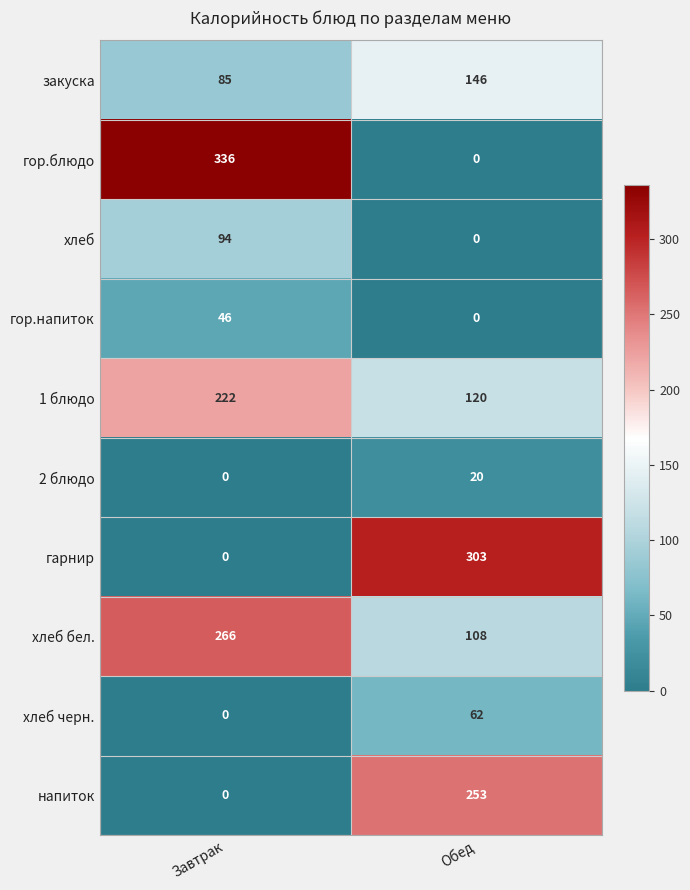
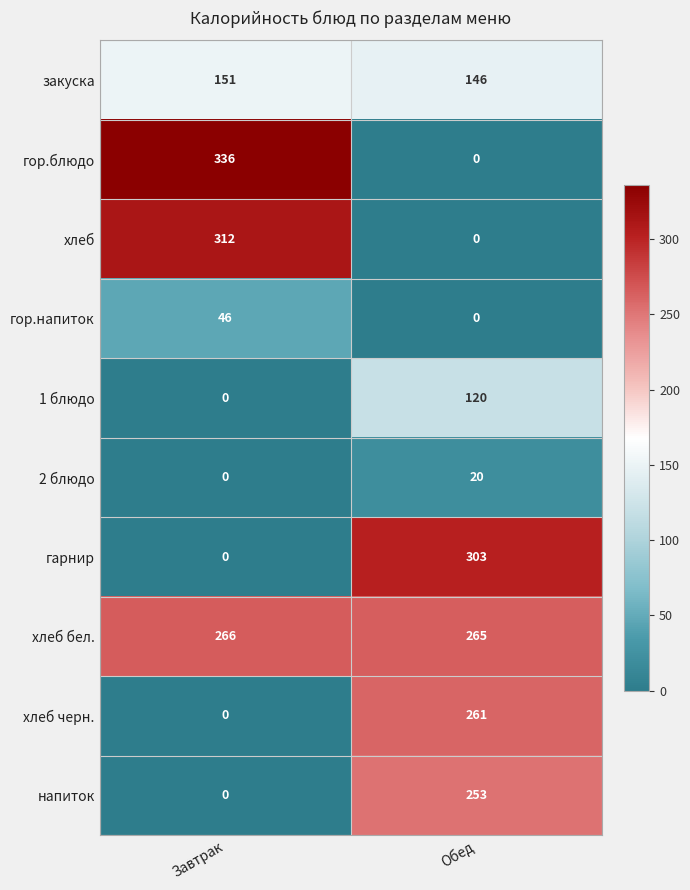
закуска, Завтрак: 85 -> 151
хлеб, Завтрак: 94 -> 312
1 блюдо, Завтрак: 222 -> 0
хлеб бел., Обед: 108 -> 265
хлеб черн., Обед: 62 -> 261
